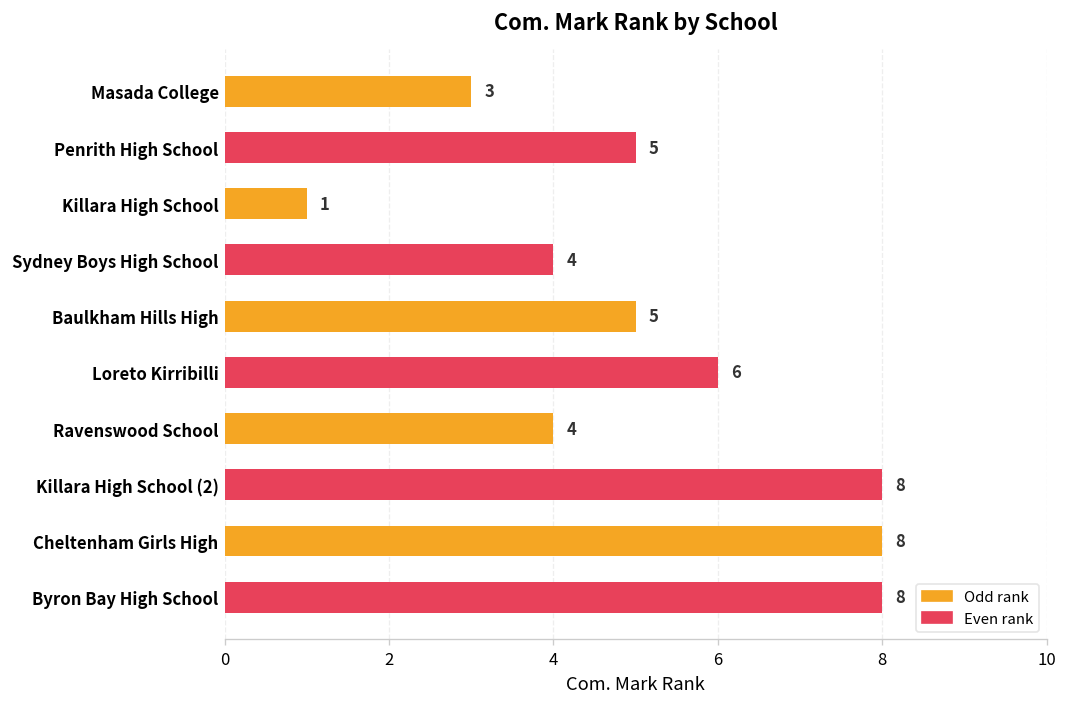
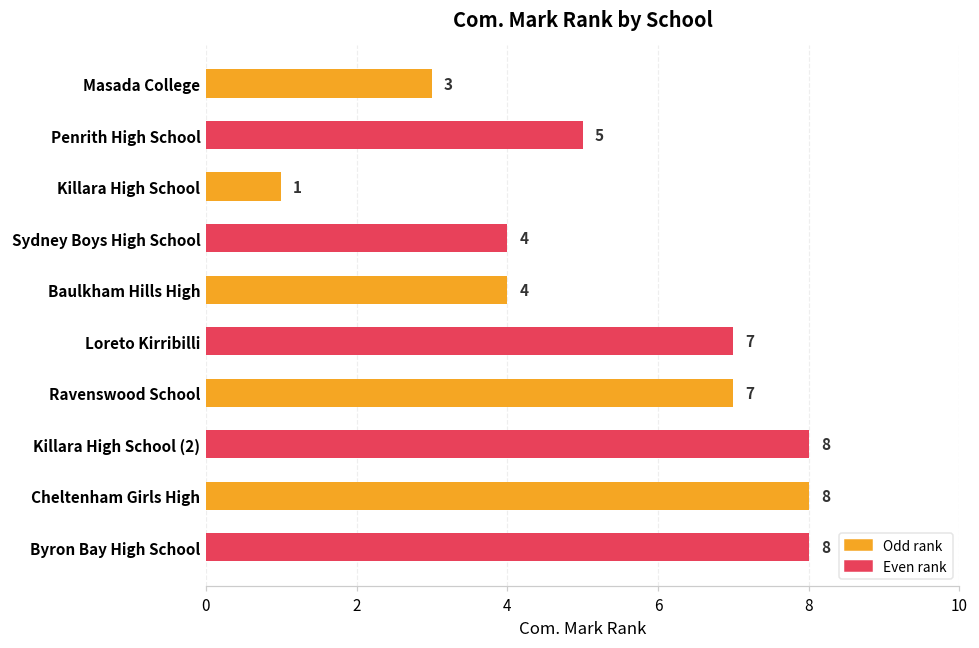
Baulkham Hills High: 5 -> 4
Loreto Kirribilli: 6 -> 7
Ravenswood School: 4 -> 7
